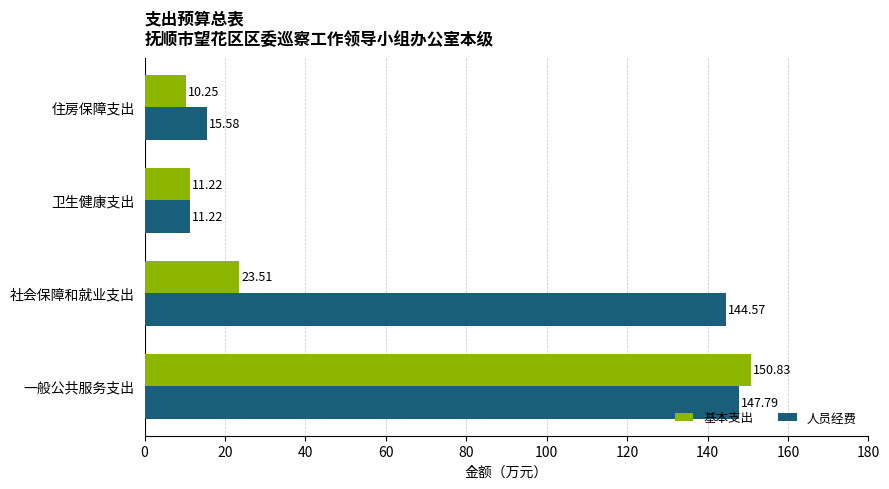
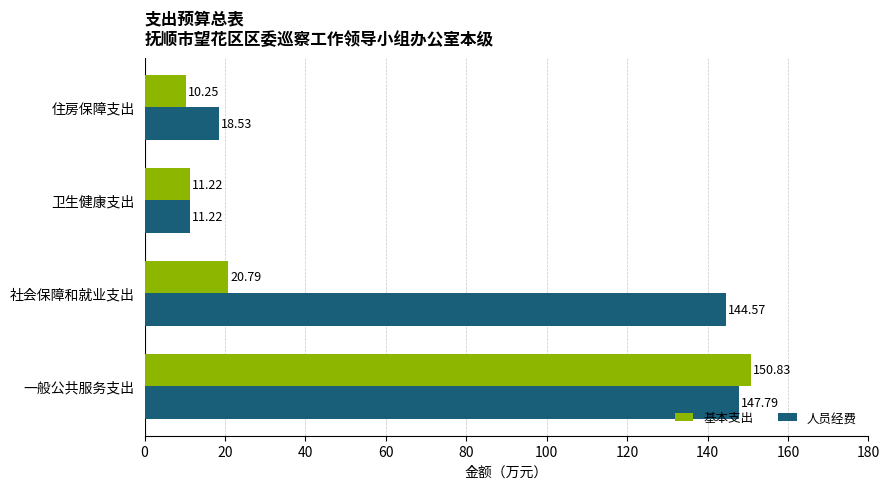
人员经费, 住房保障支出: 15.58 -> 18.53
基本支出, 社会保障和就业支出: 23.51 -> 20.79
